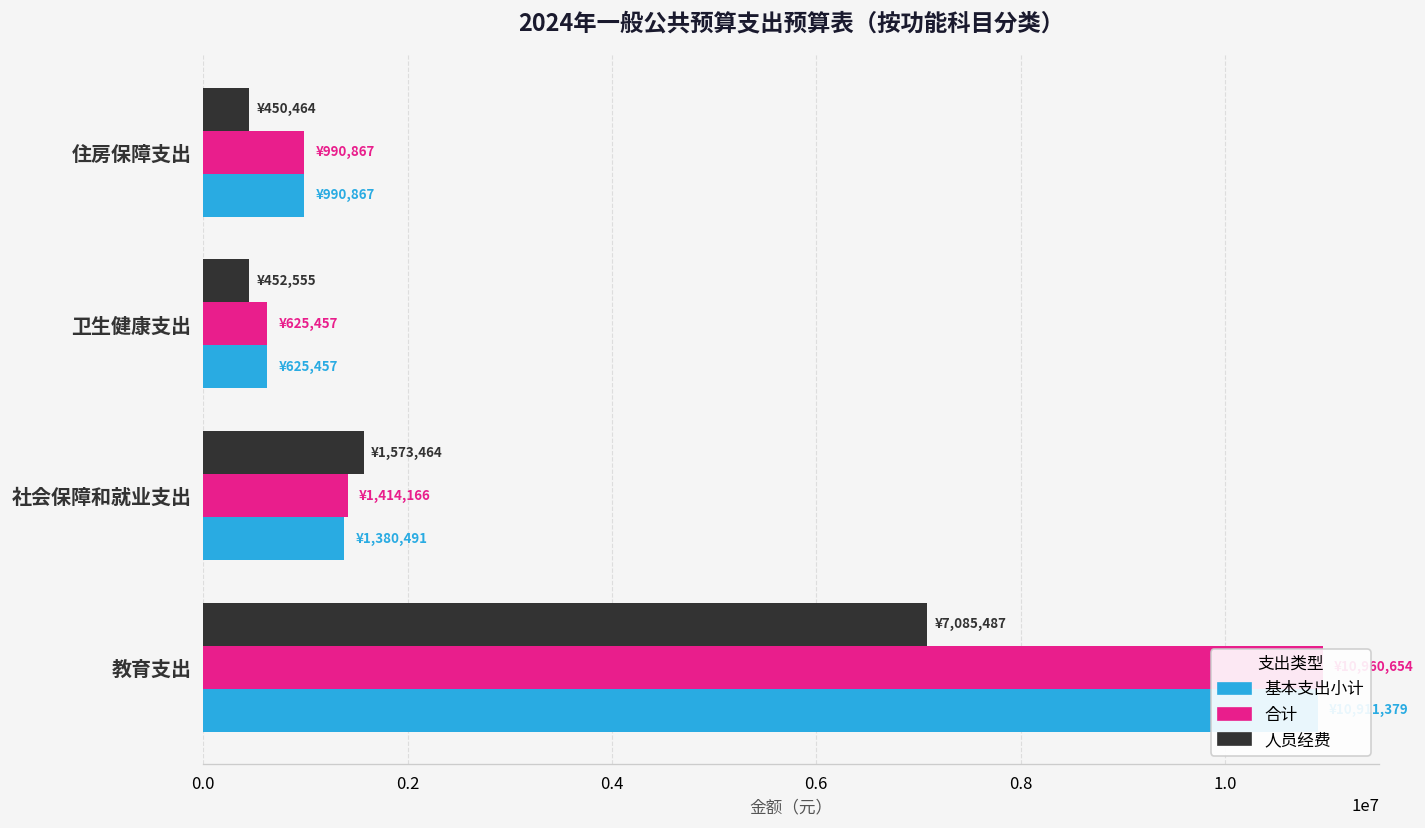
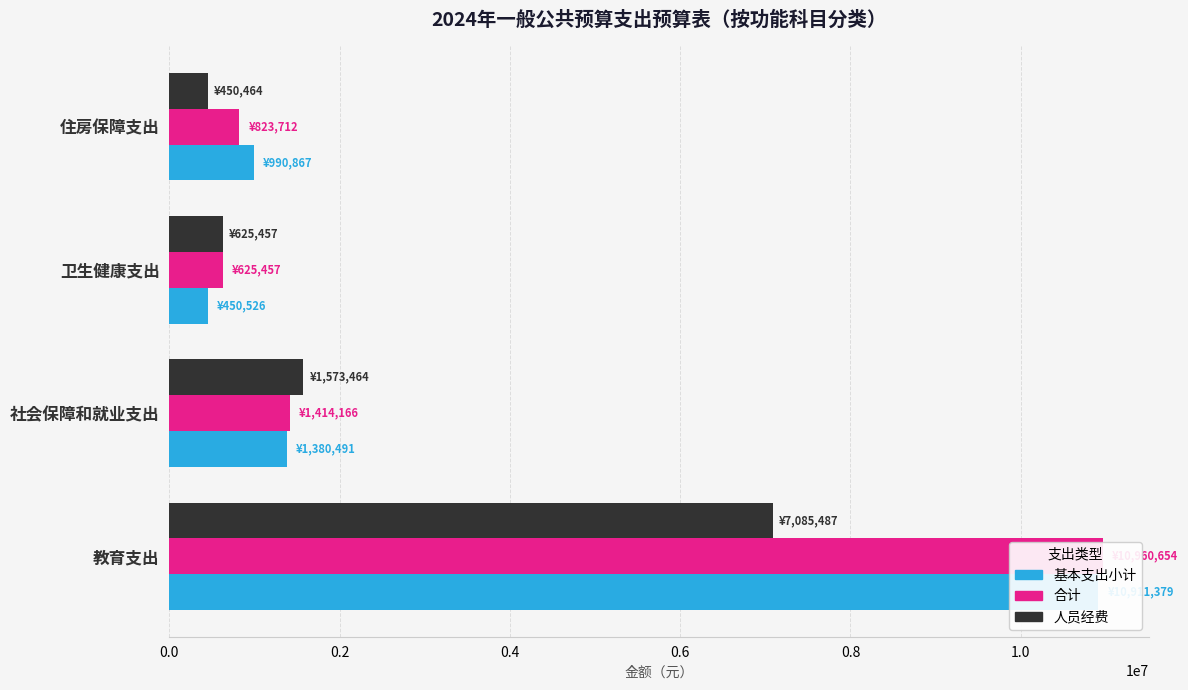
合计, 住房保障支出: ¥990,867 -> ¥823,712
人员经费, 卫生健康支出: ¥452,555 -> ¥625,457
基本支出小计, 卫生健康支出: ¥625,457 -> ¥450,526
